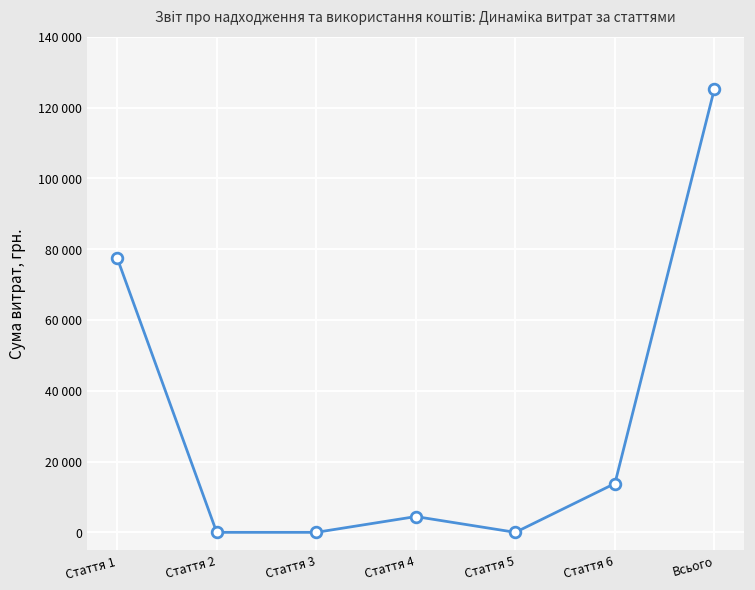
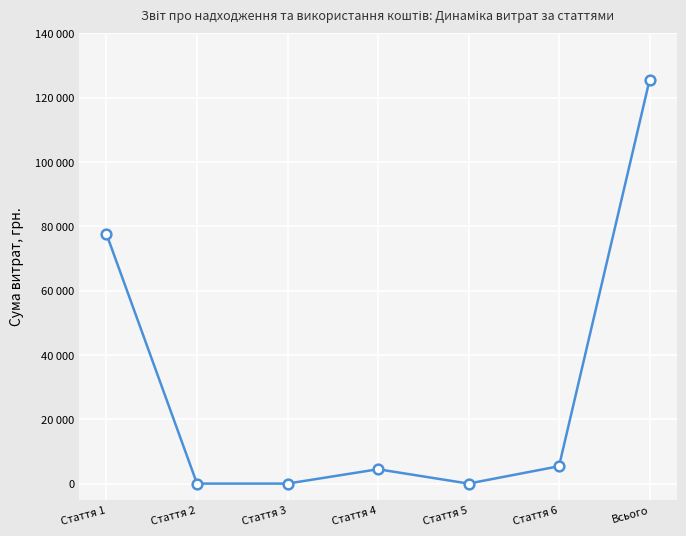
Стаття 6: 14000 -> 5000
